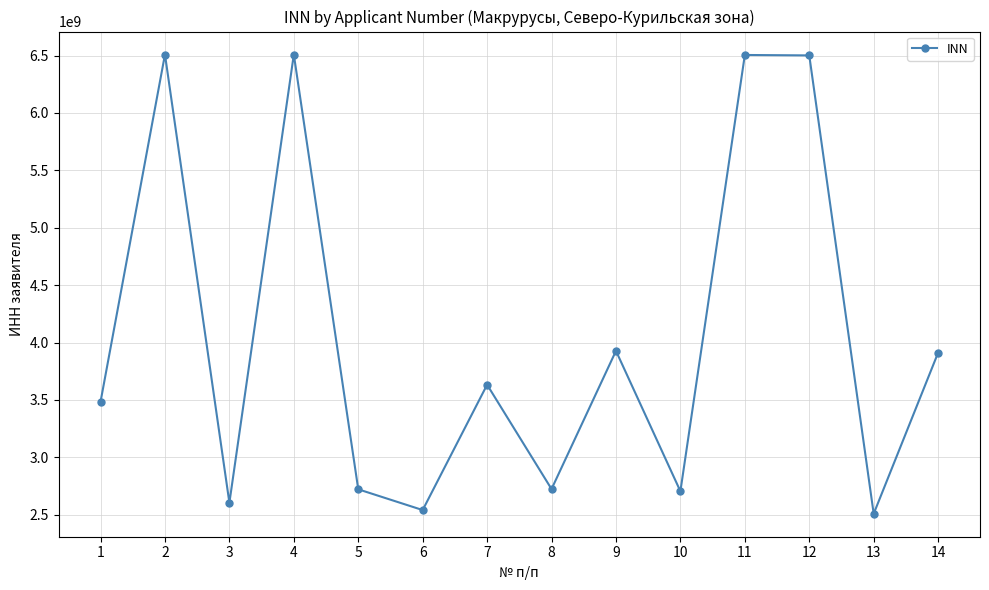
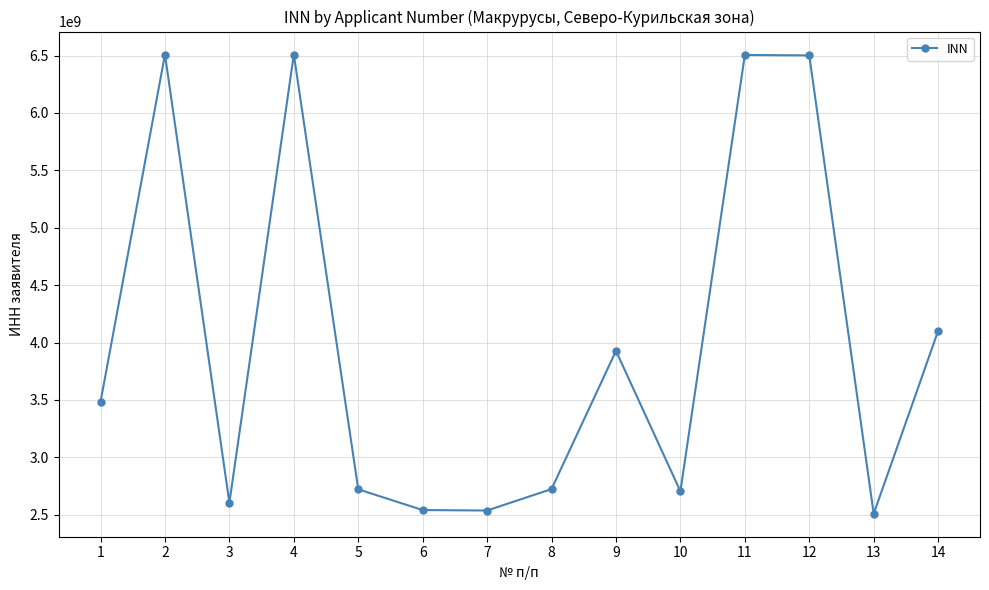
7: 3630000000 -> 2540000000
14: 3910000000 -> 4100000000
